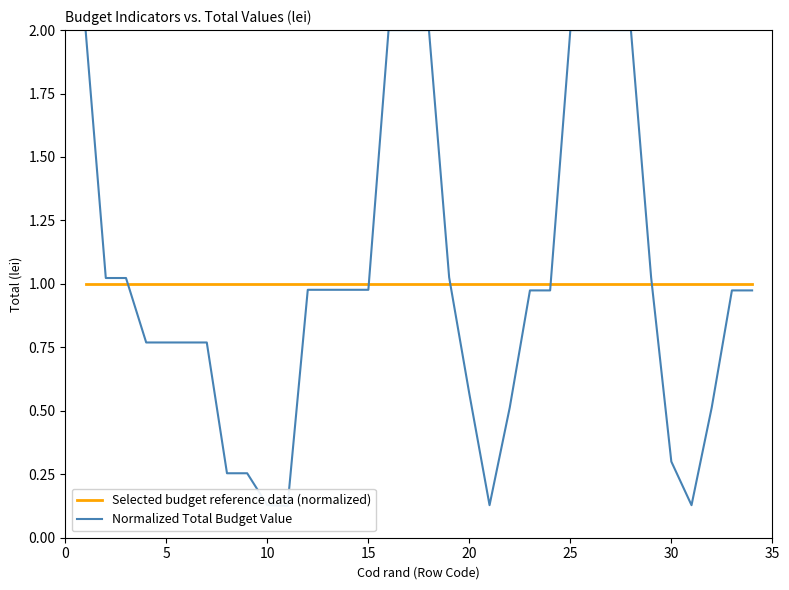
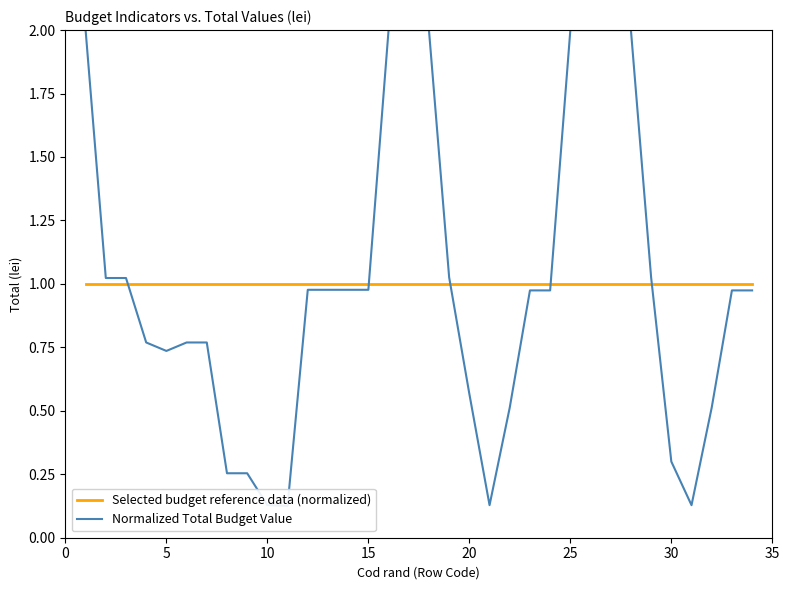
Normalized Total Budget Value, 5: 0.77 -> 0.74
